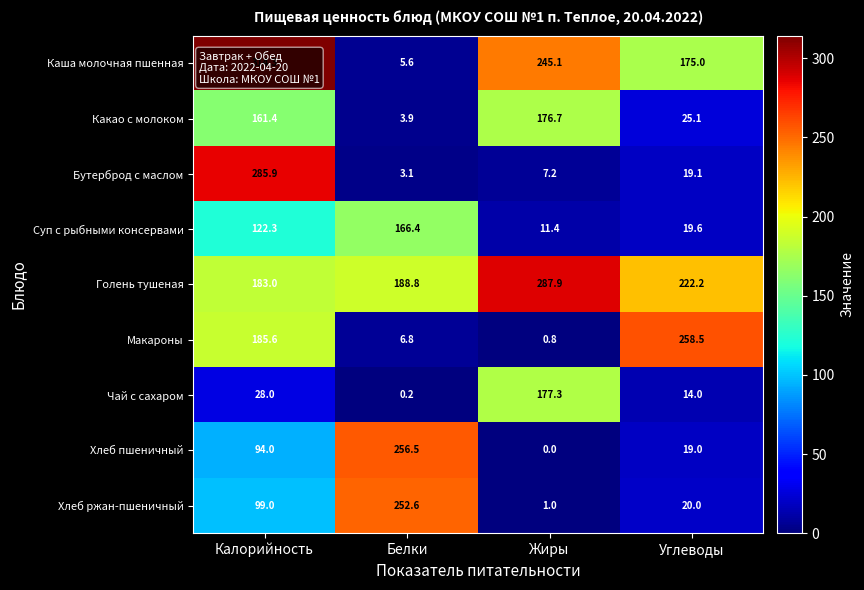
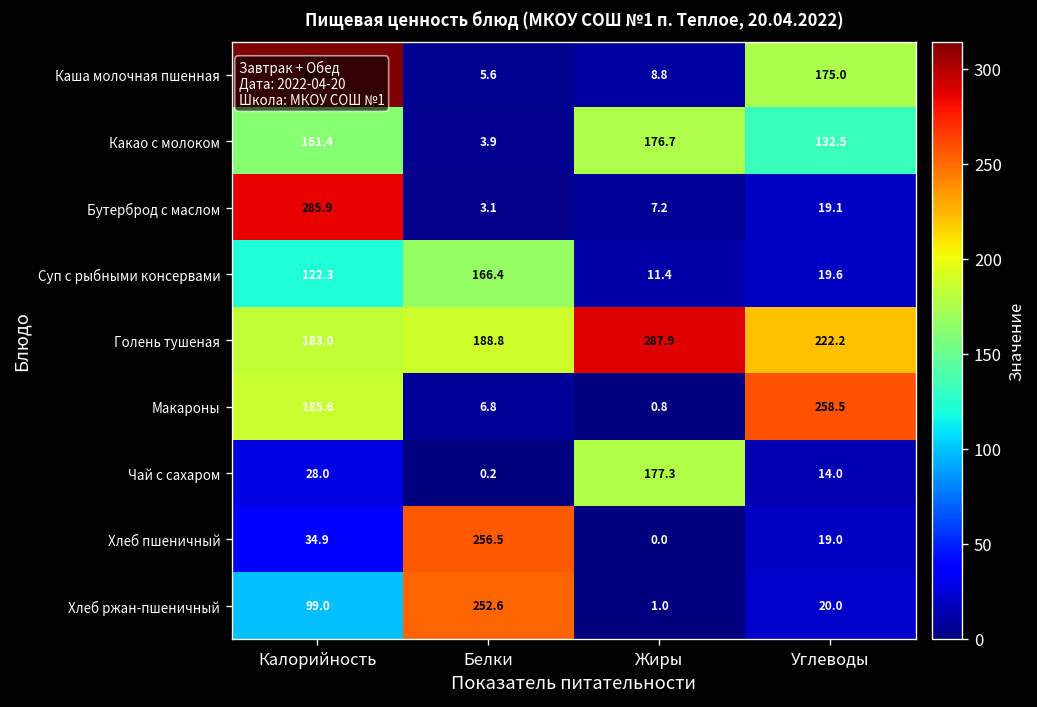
Каша молочная пшенная, Жиры: 245.1 -> 8.8
Какао с молоком, Углеводы: 25.1 -> 132.5
Хлеб пшеничный, Калорийность: 94.0 -> 34.9
